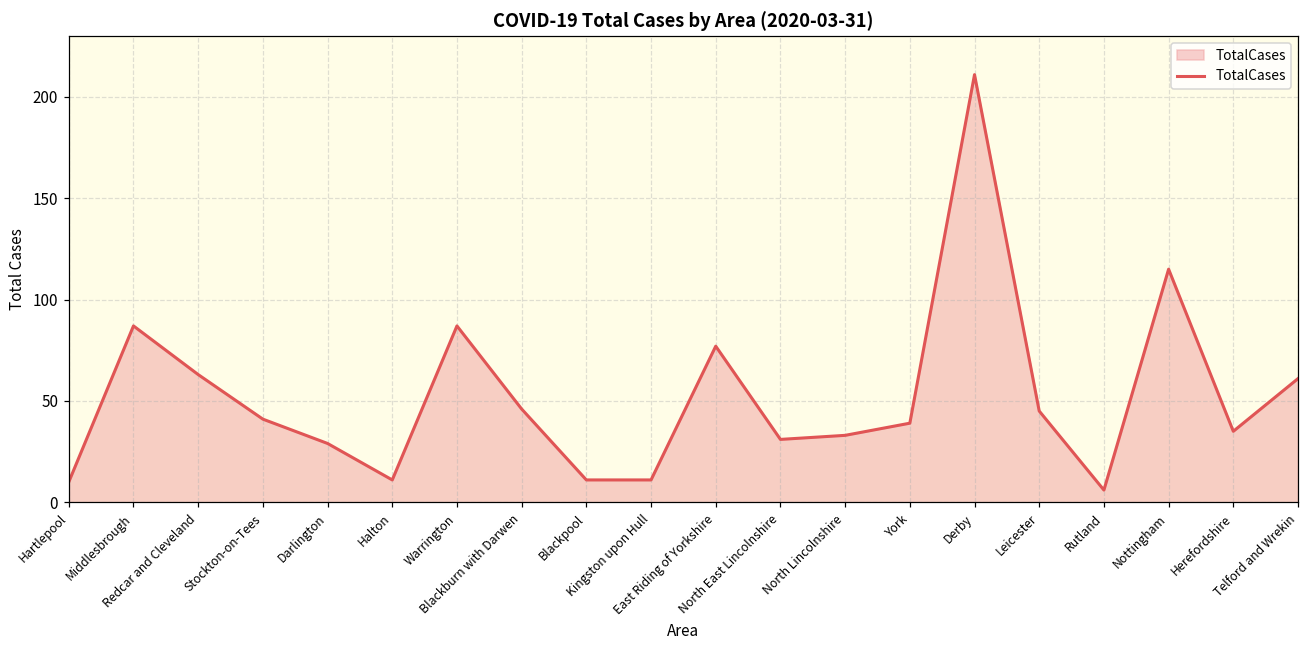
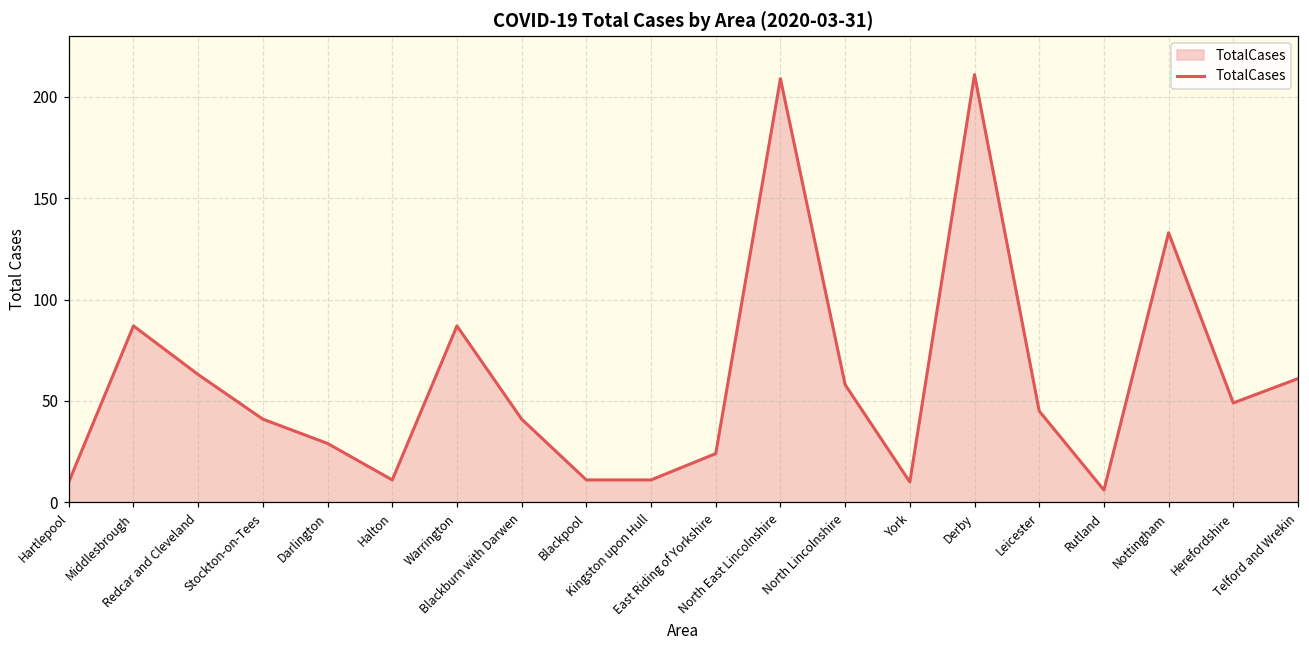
Blackburn with Darwen: 46 -> 41
East Riding of Yorkshire: 77 -> 24
North East Lincolnshire: 31 -> 209
North Lincolnshire: 33 -> 58
York: 39 -> 10
Nottingham: 115 -> 133
Herefordshire: 35 -> 49
